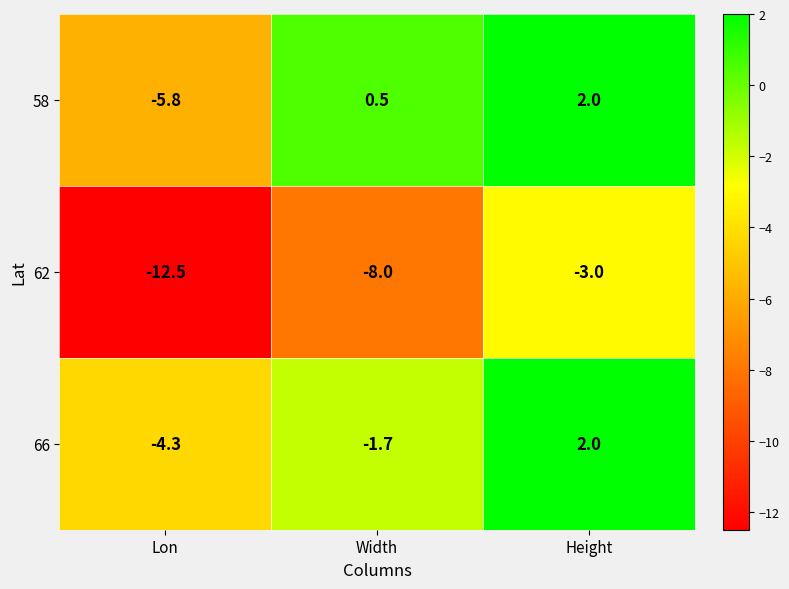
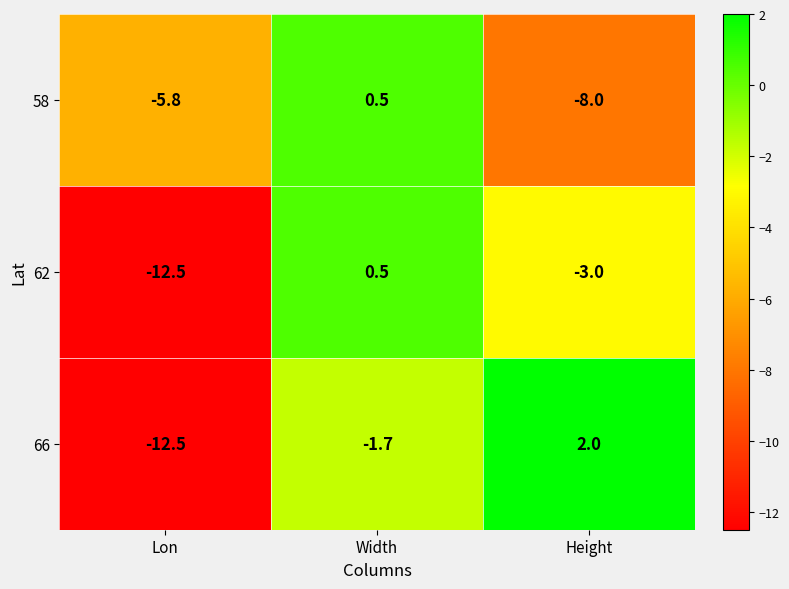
58, Height: 2.0 -> -8.0
62, Width: -8.0 -> 0.5
66, Lon: -4.3 -> -12.5
